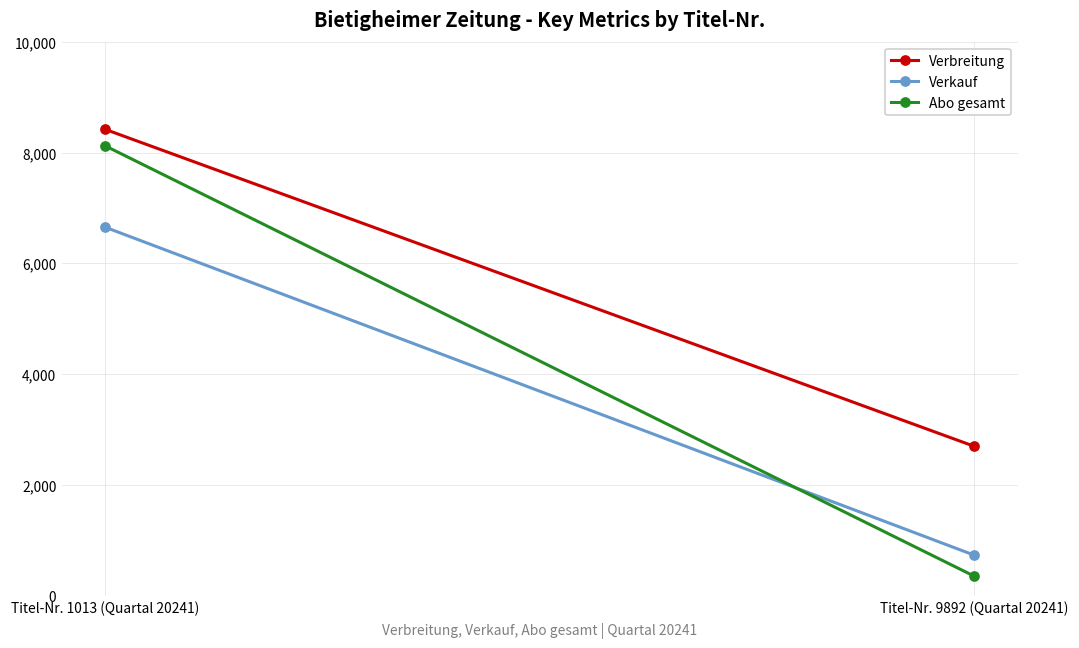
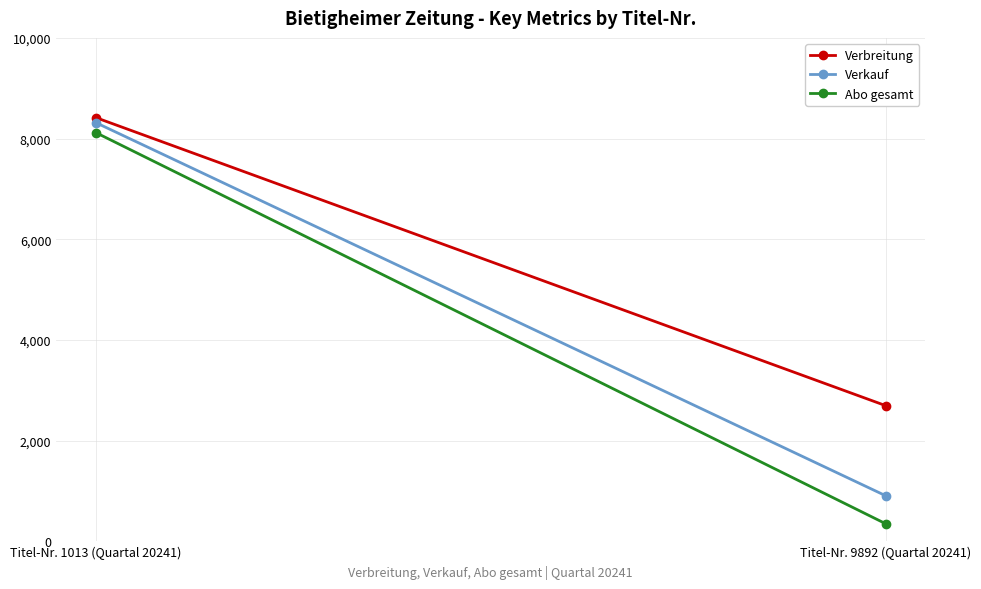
Verkauf, Titel-Nr. 1013 (Quartal 20241): 6,700 -> 8,300
Verkauf, Titel-Nr. 9892 (Quartal 20241): 700 -> 900
